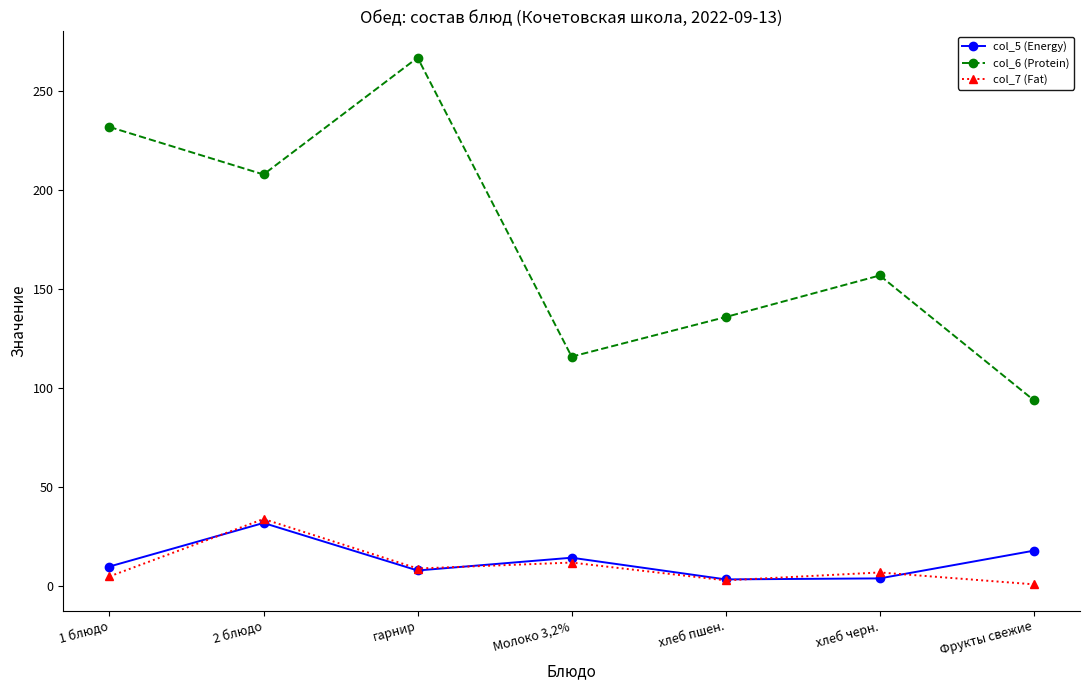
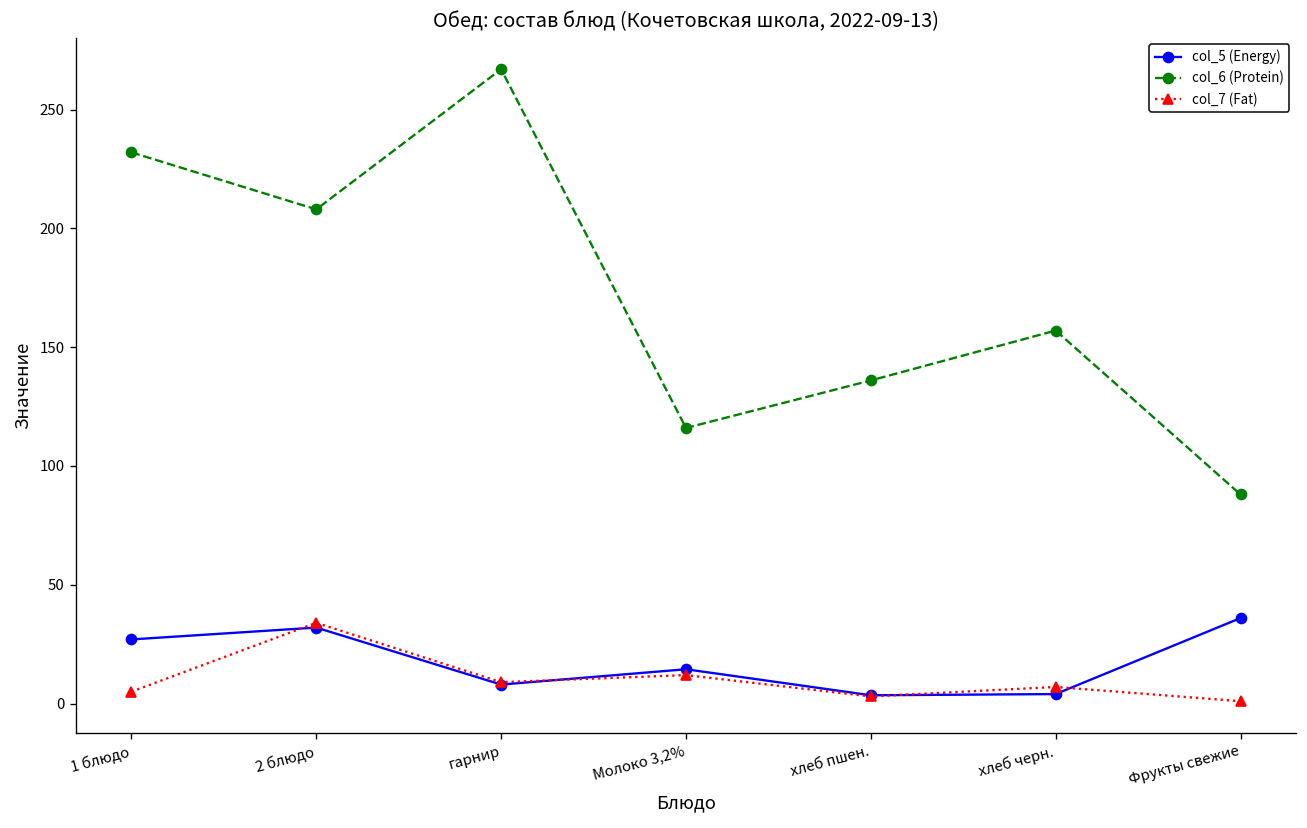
col_5 (Energy), 1 блюдо: 10 -> 27
col_5 (Energy), Фрукты свежие: 18 -> 36
col_6 (Protein), Фрукты свежие: 94 -> 88
